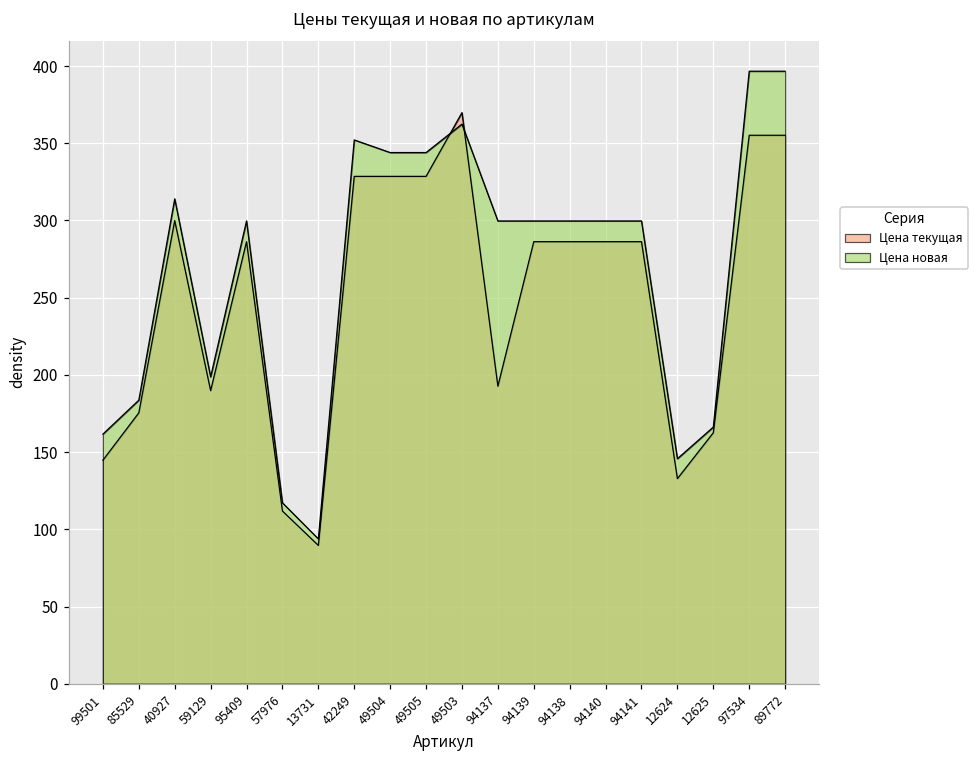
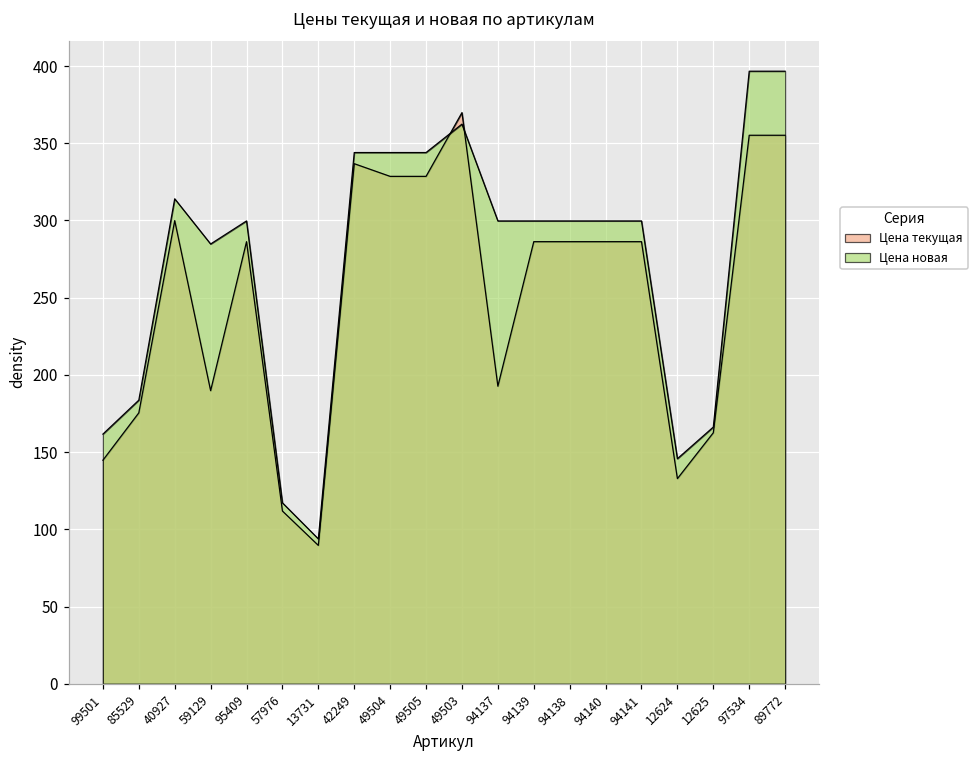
Цена новая, 59129: 199 -> 285
Цена текущая, 42249: 329 -> 337
Цена новая, 42249: 352 -> 344
